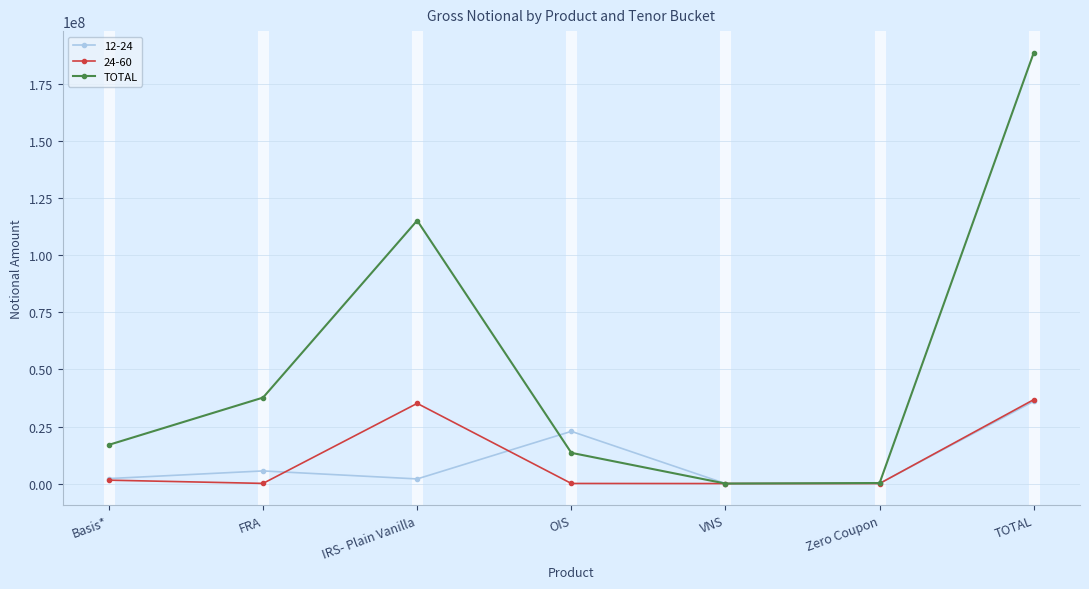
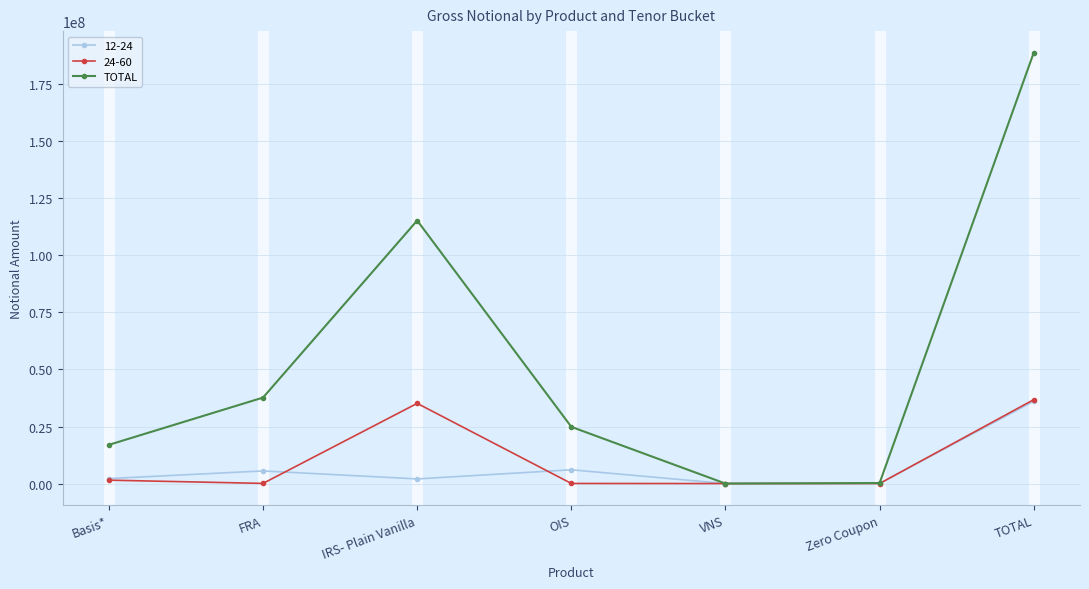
12-24, OIS: 23000000 -> 6000000
TOTAL, OIS: 13000000 -> 25000000
